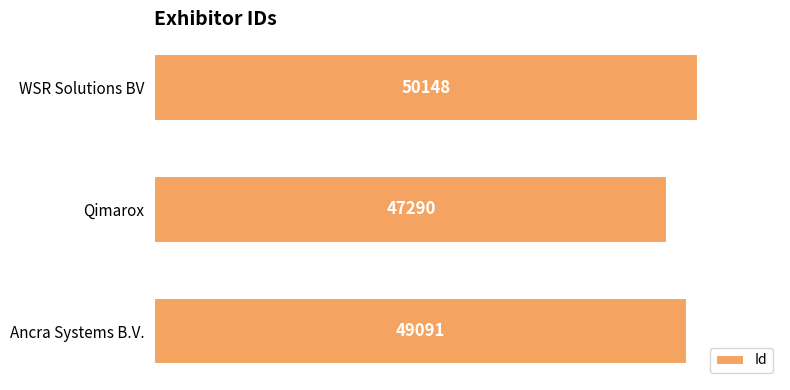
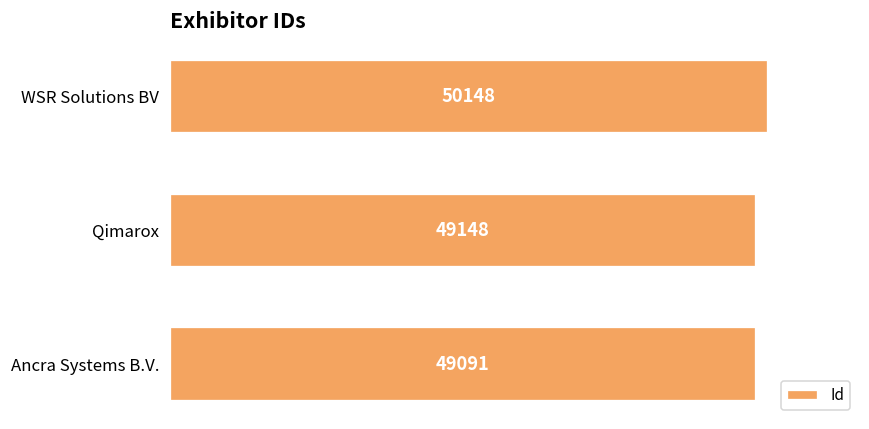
Qimarox: 47290 -> 49148
